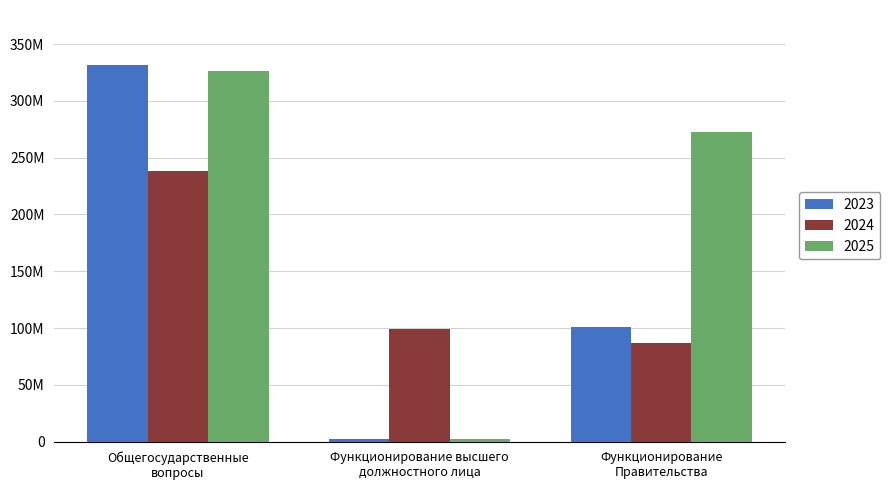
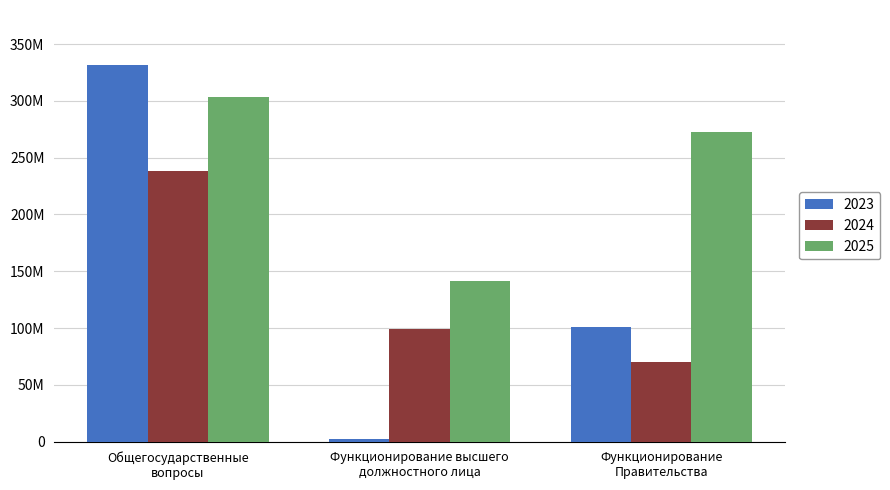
2025, Общегосударственные вопросы: 326000000 -> 303000000
2025, Функционирование высшего должностного лица: 2000000 -> 142000000
2024, Функционирование Правительства: 87000000 -> 70000000
